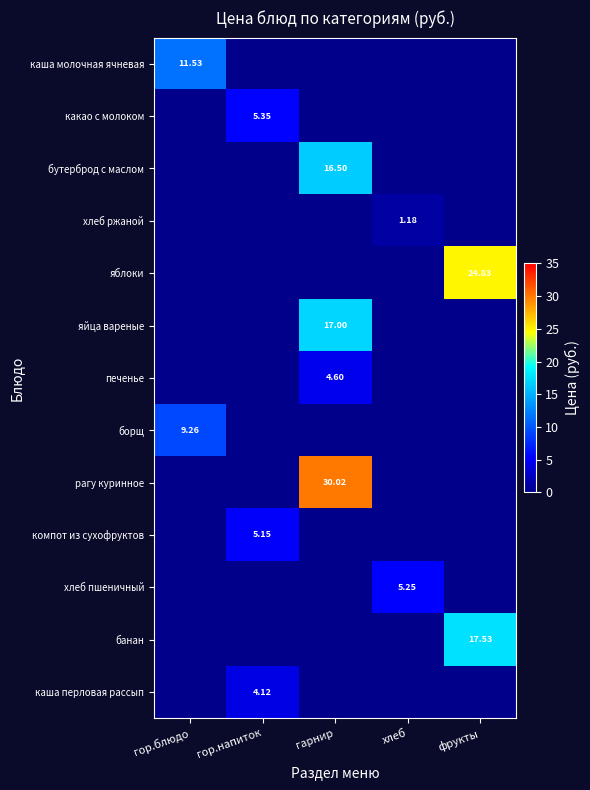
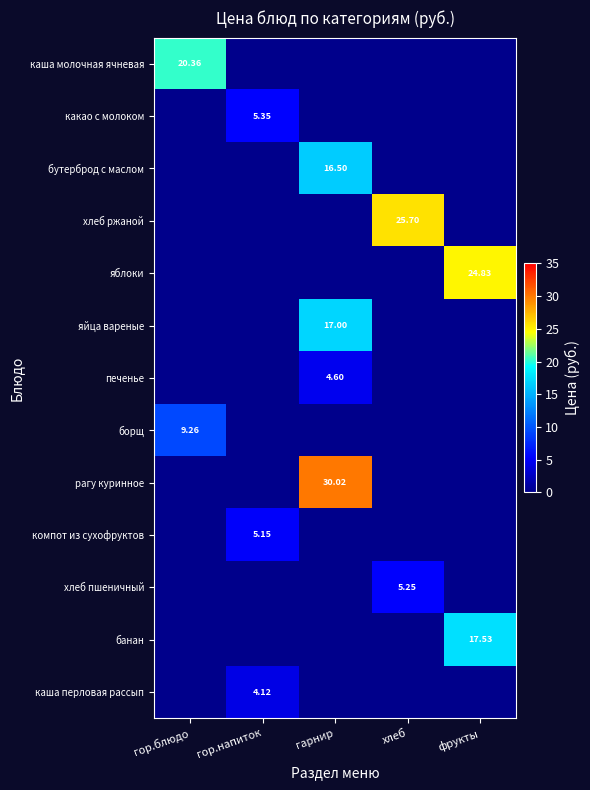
каша молочная ячневая, гор.блюдо: 11.53 -> 20.36
хлеб ржаной, хлеб: 1.18 -> 25.70
